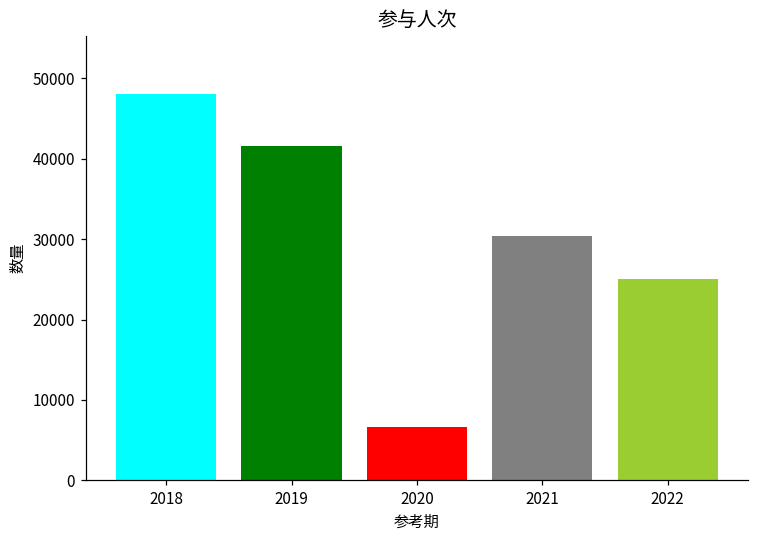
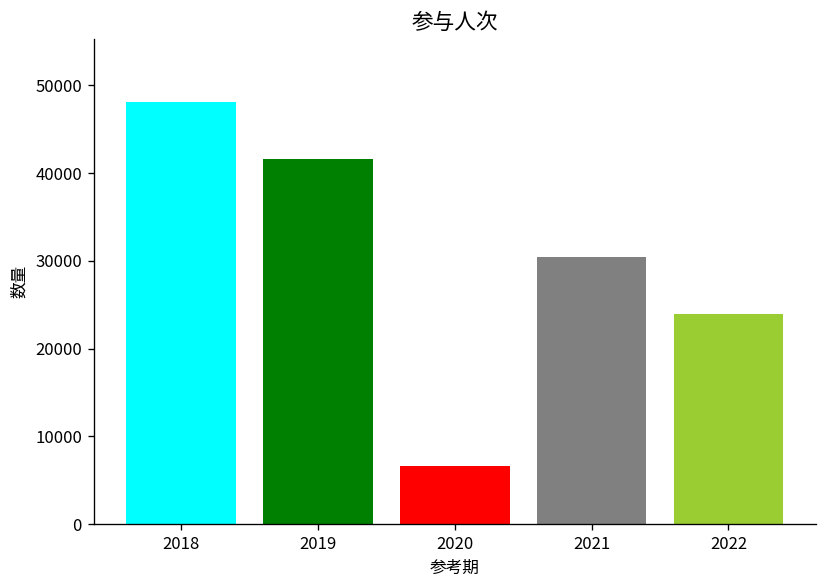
2022: 25000 -> 24000
